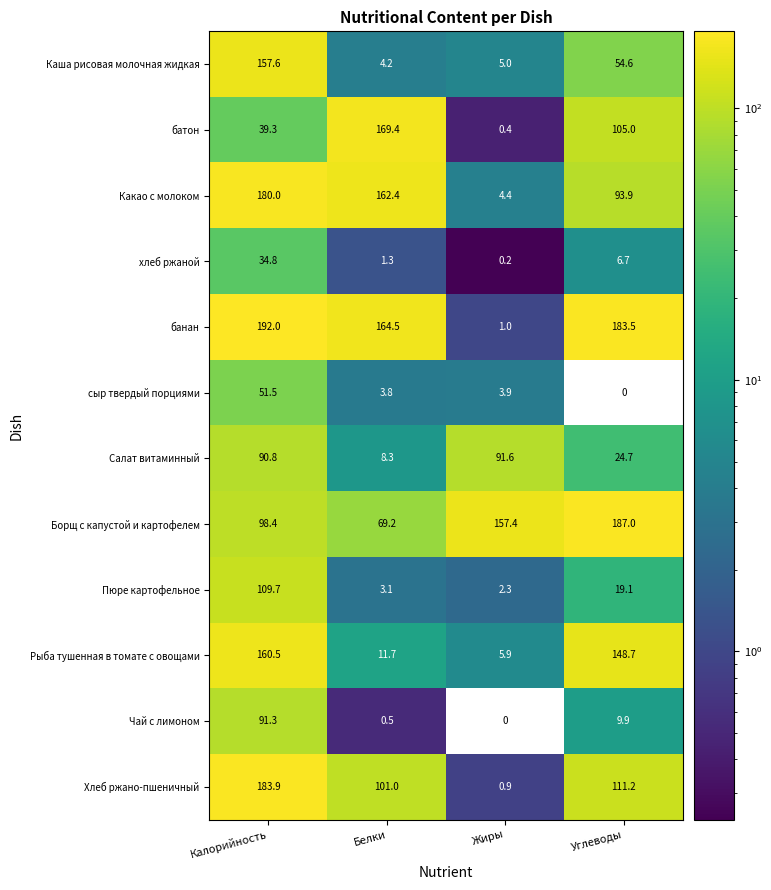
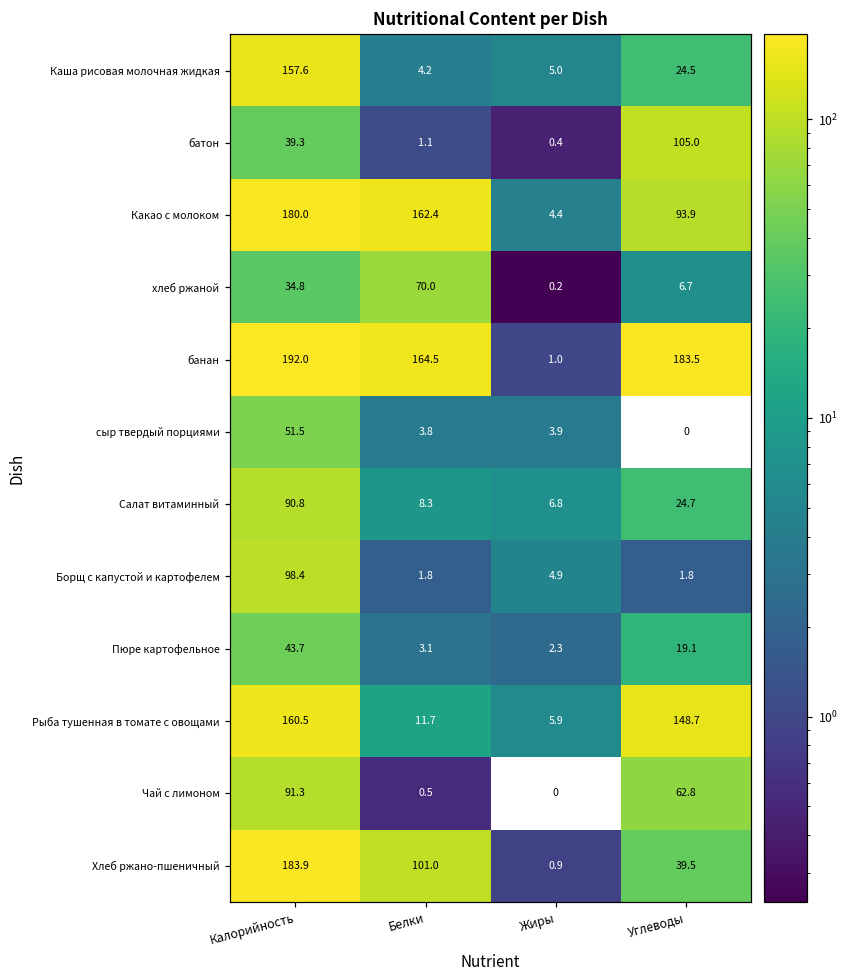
Каша рисовая молочная жидкая, Углеводы: 54.6 -> 24.5
батон, Белки: 169.4 -> 1.1
хлеб ржаной, Белки: 1.3 -> 70.0
Салат витаминный, Жиры: 91.6 -> 6.8
Борщ с капустой и картофелем, Белки: 69.2 -> 1.8
Борщ с капустой и картофелем, Жиры: 157.4 -> 4.9
Борщ с капустой и картофелем, Углеводы: 187.0 -> 1.8
Пюре картофельное, Калорийность: 109.7 -> 43.7
Чай с лимоном, Углеводы: 9.9 -> 62.8
Хлеб ржано-пшеничный, Углеводы: 111.2 -> 39.5
